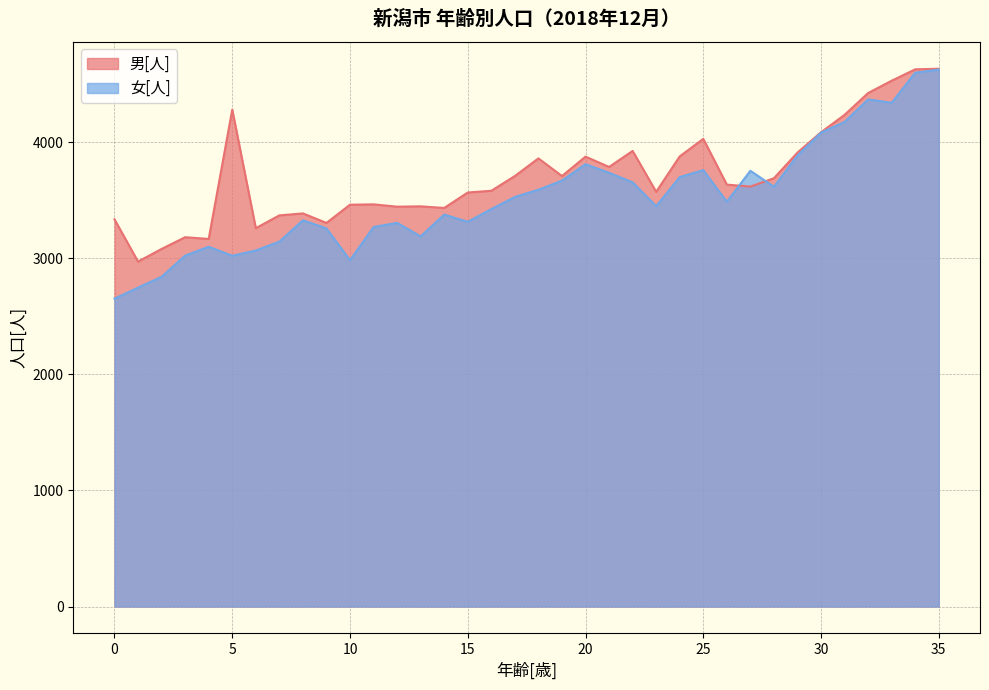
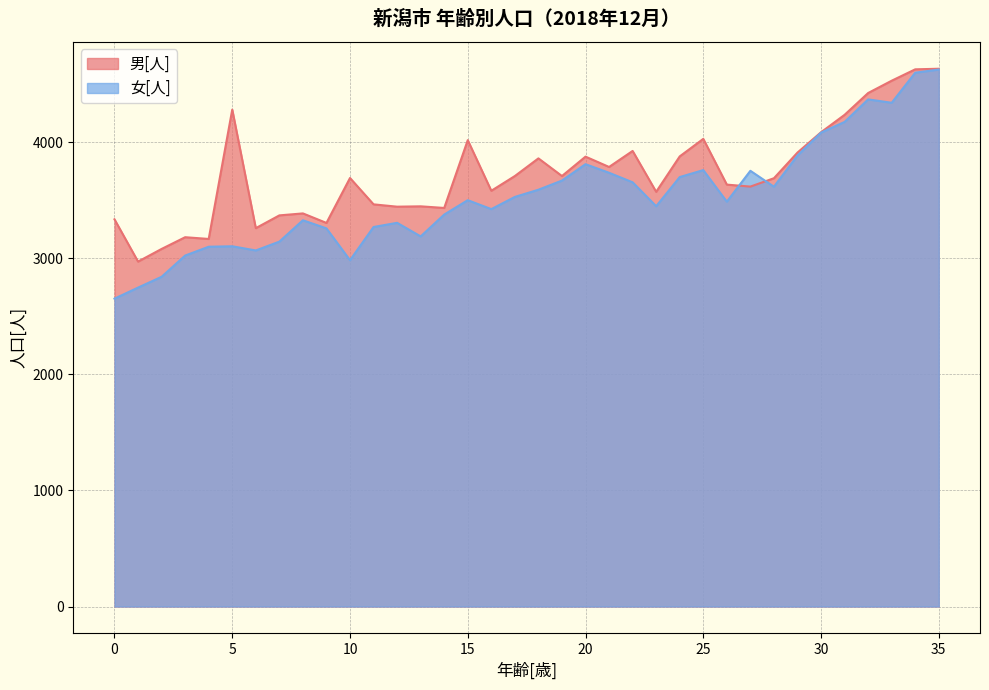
女[人], 5: 3020 -> 3100
男[人], 10: 3460 -> 3690
男[人], 15: 3570 -> 4020
女[人], 15: 3310 -> 3500
